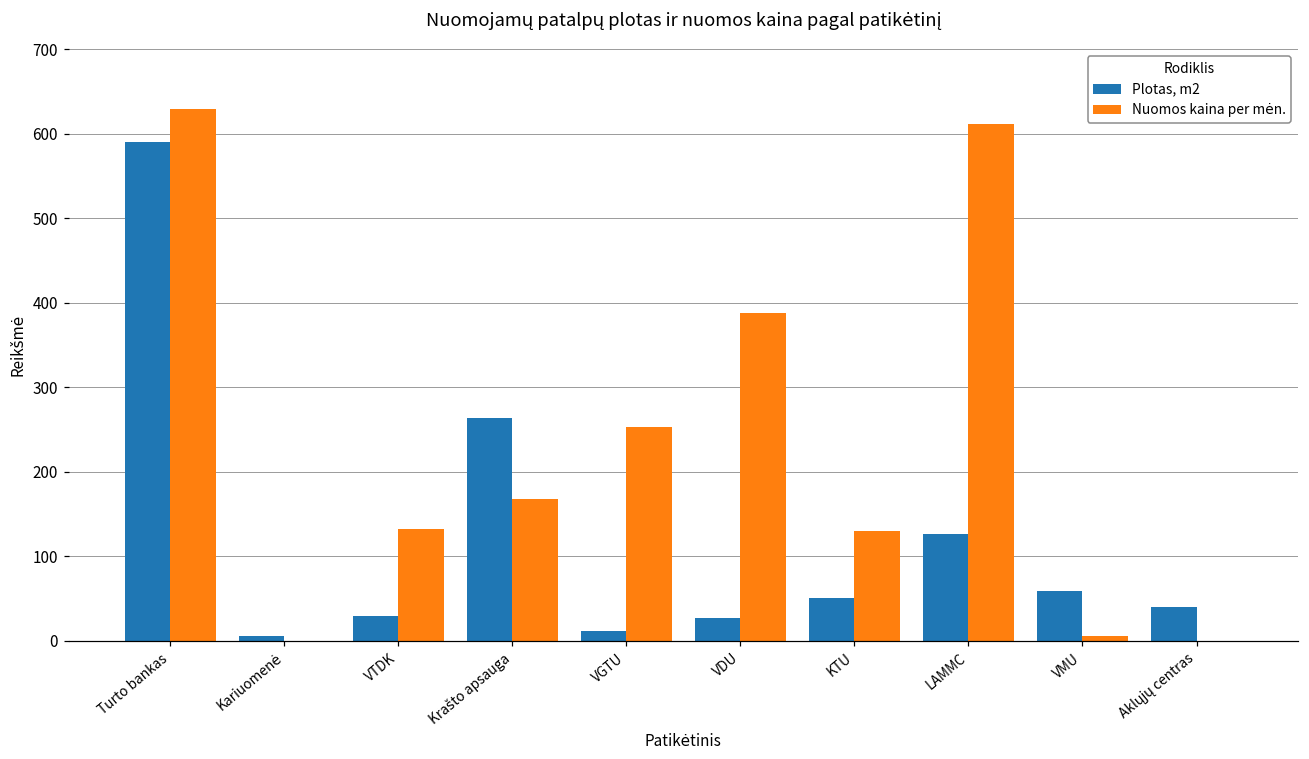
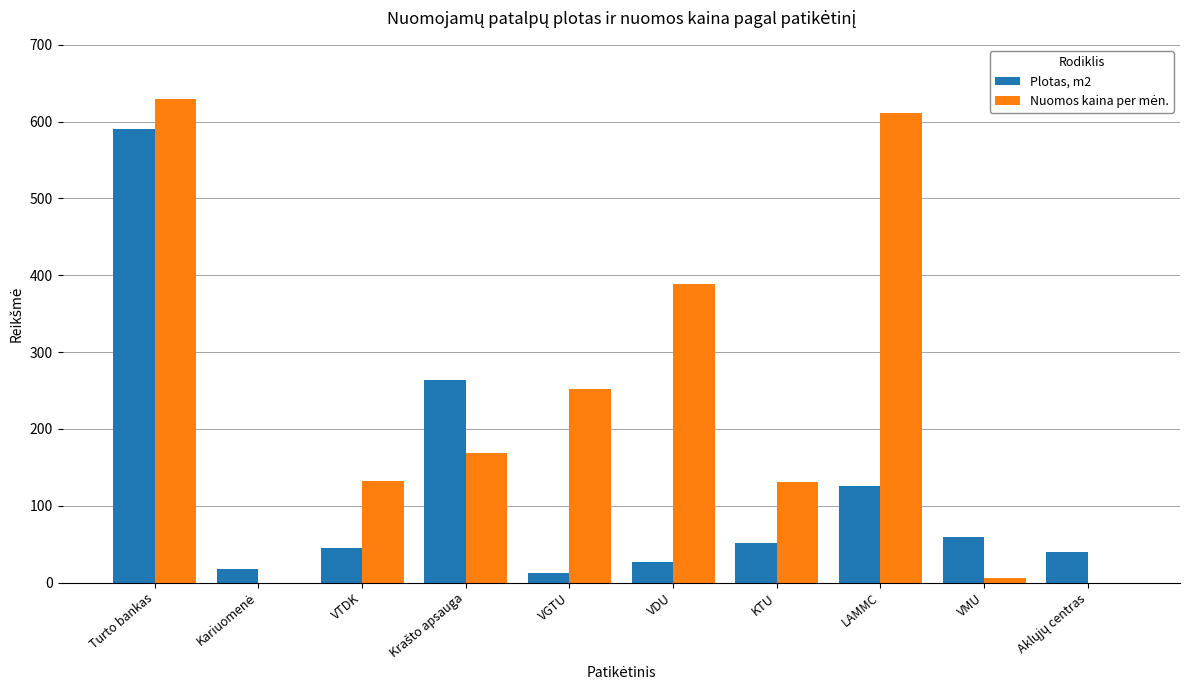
Plotas, m2, Kariuomenė: 10 -> 20
Plotas, m2, VTDK: 30 -> 50
